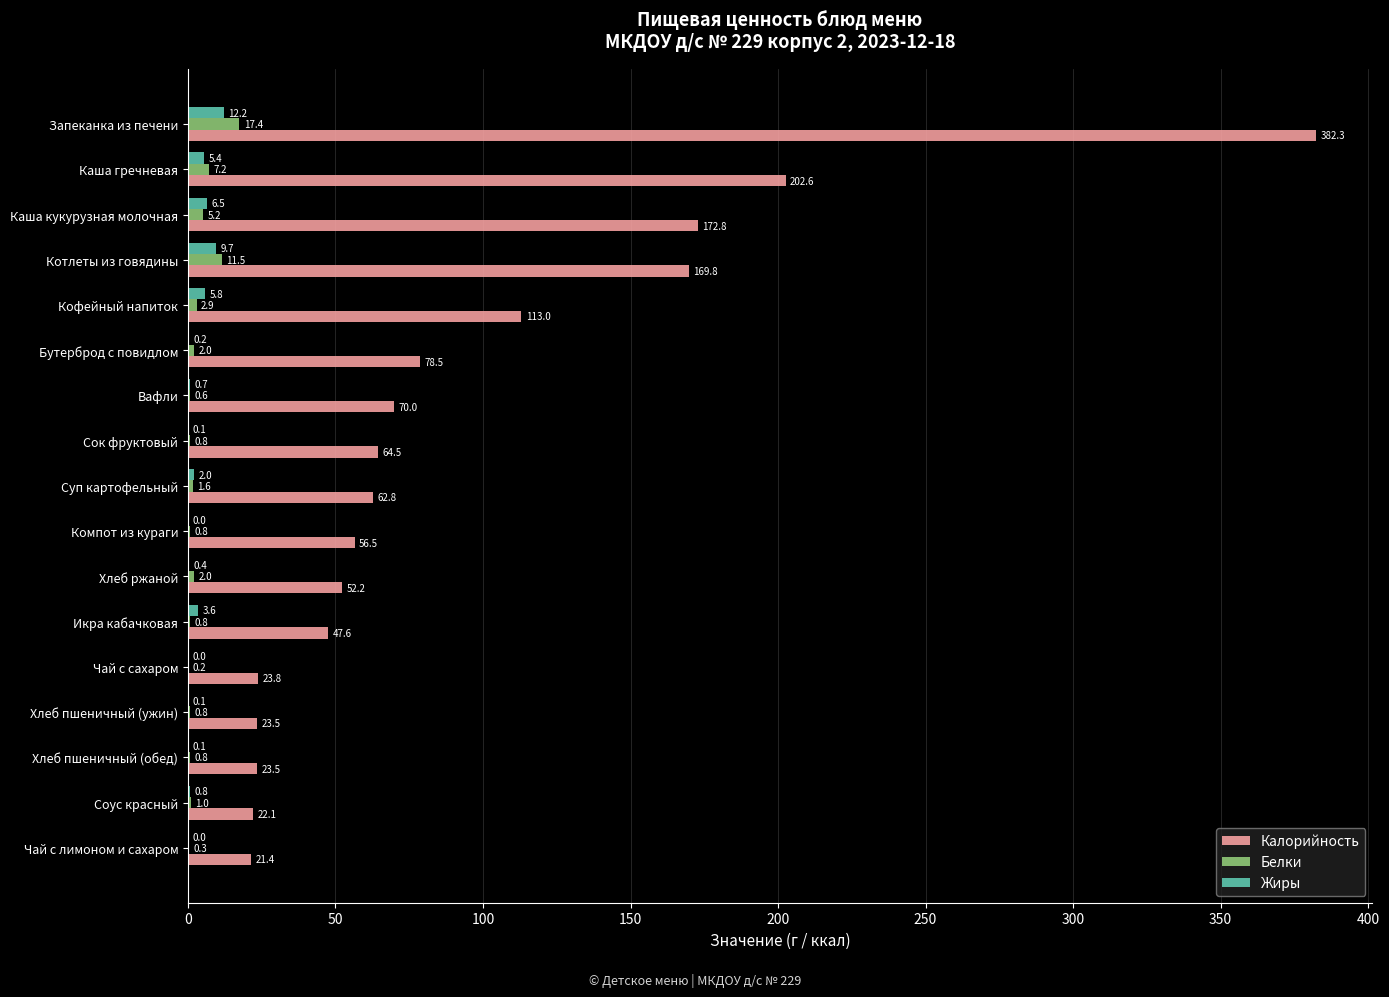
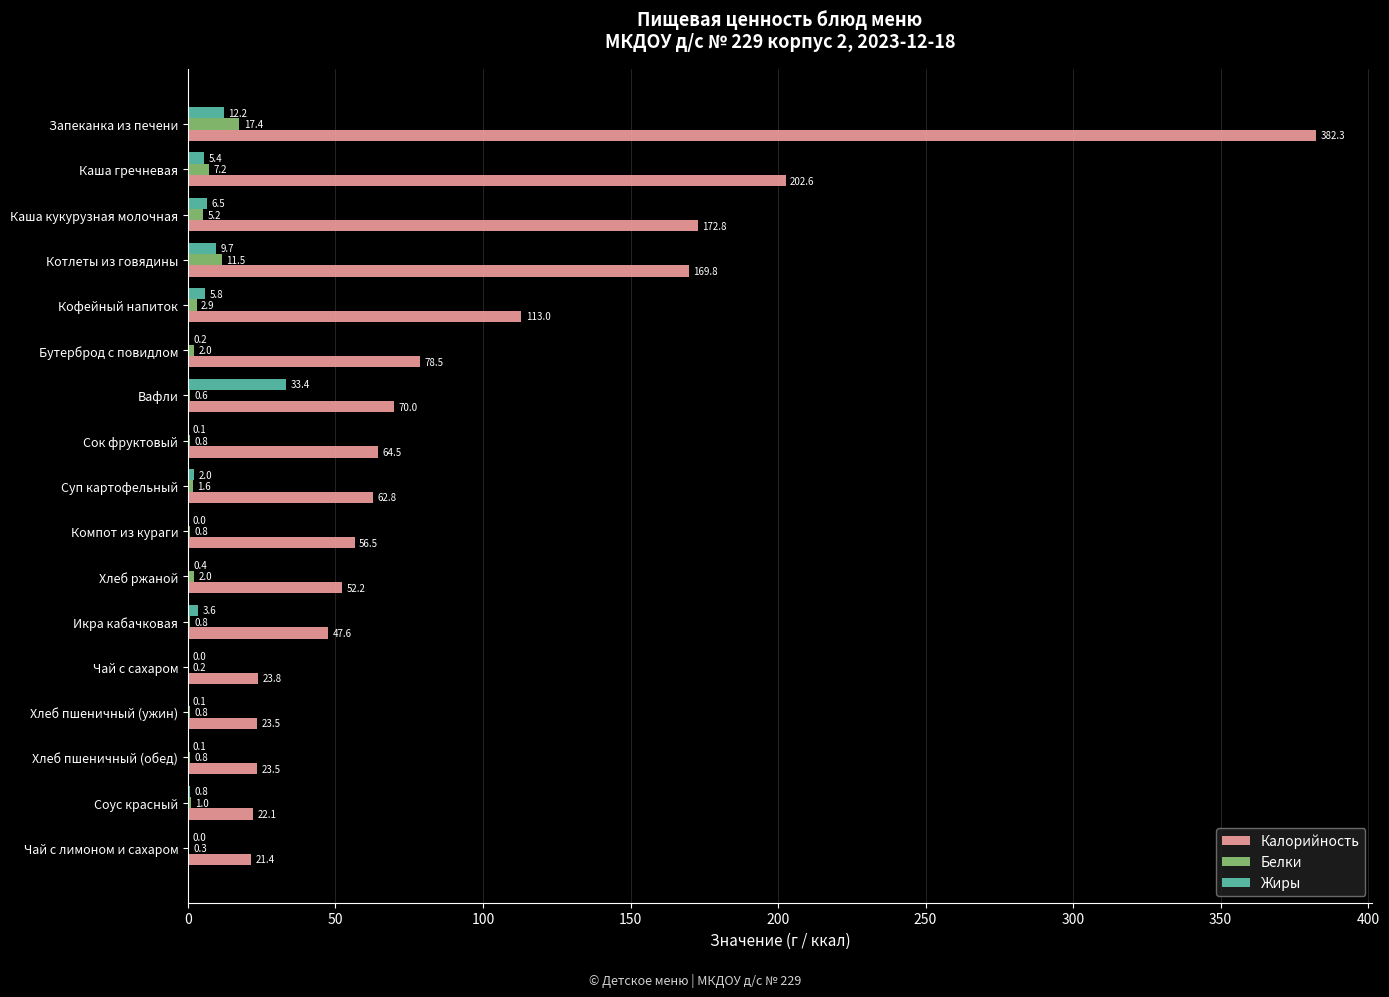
Жиры, Вафли: 0.7 -> 33.4
